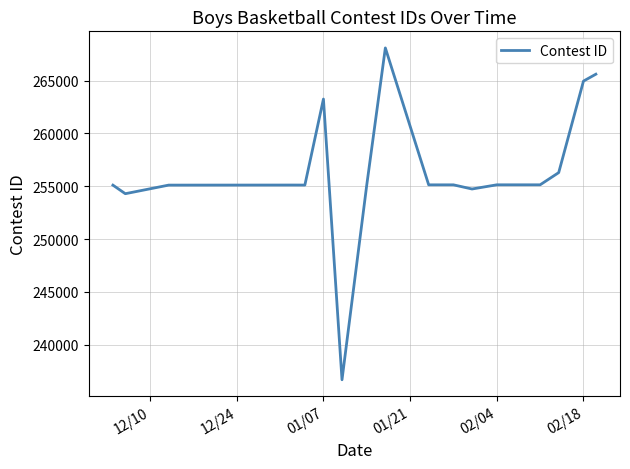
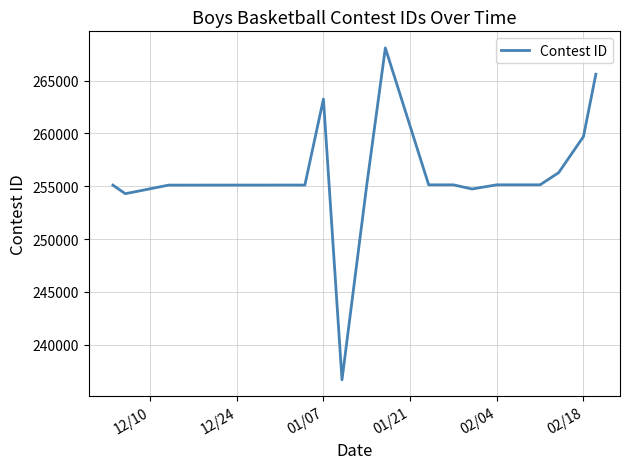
02/18: 265000 -> 259700
